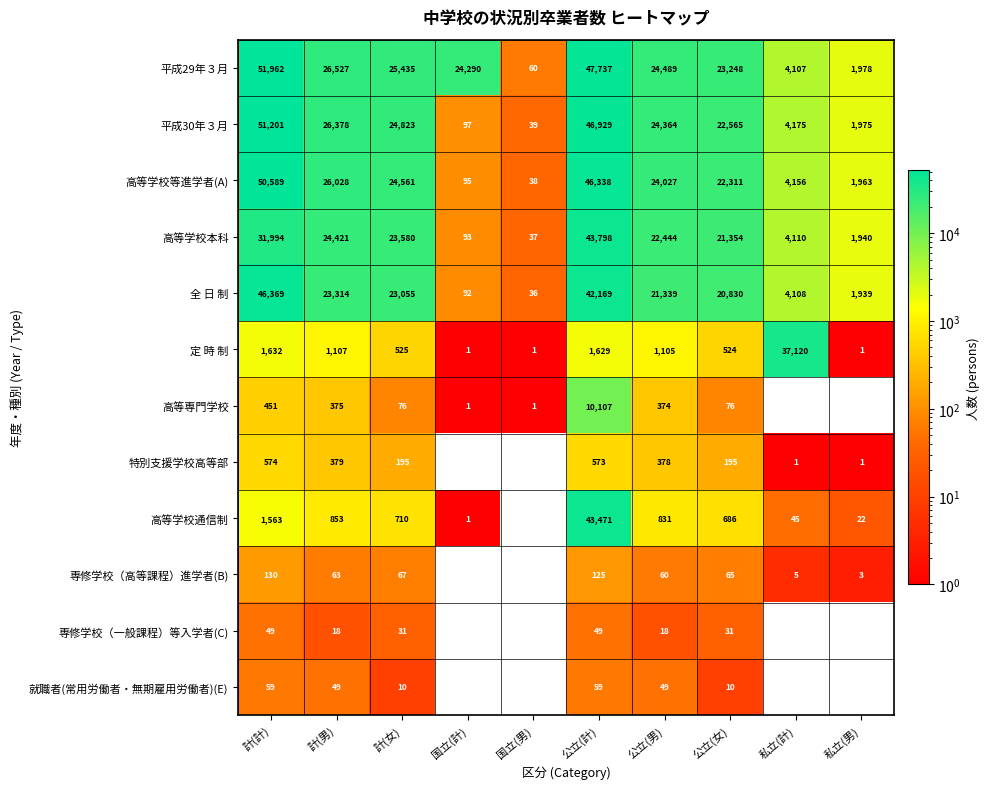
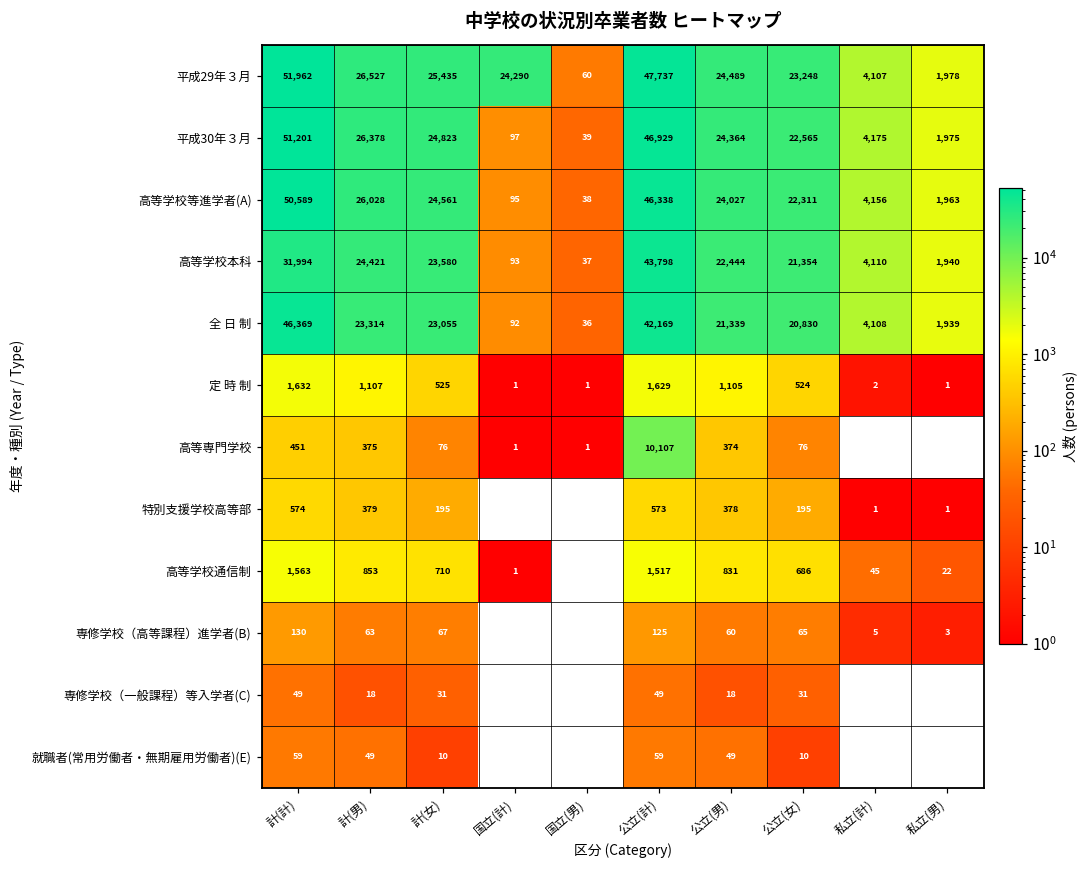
定 時 制, 私立(計): 37,120 -> 2
高等学校通信制, 公立(計): 43,471 -> 1,517
